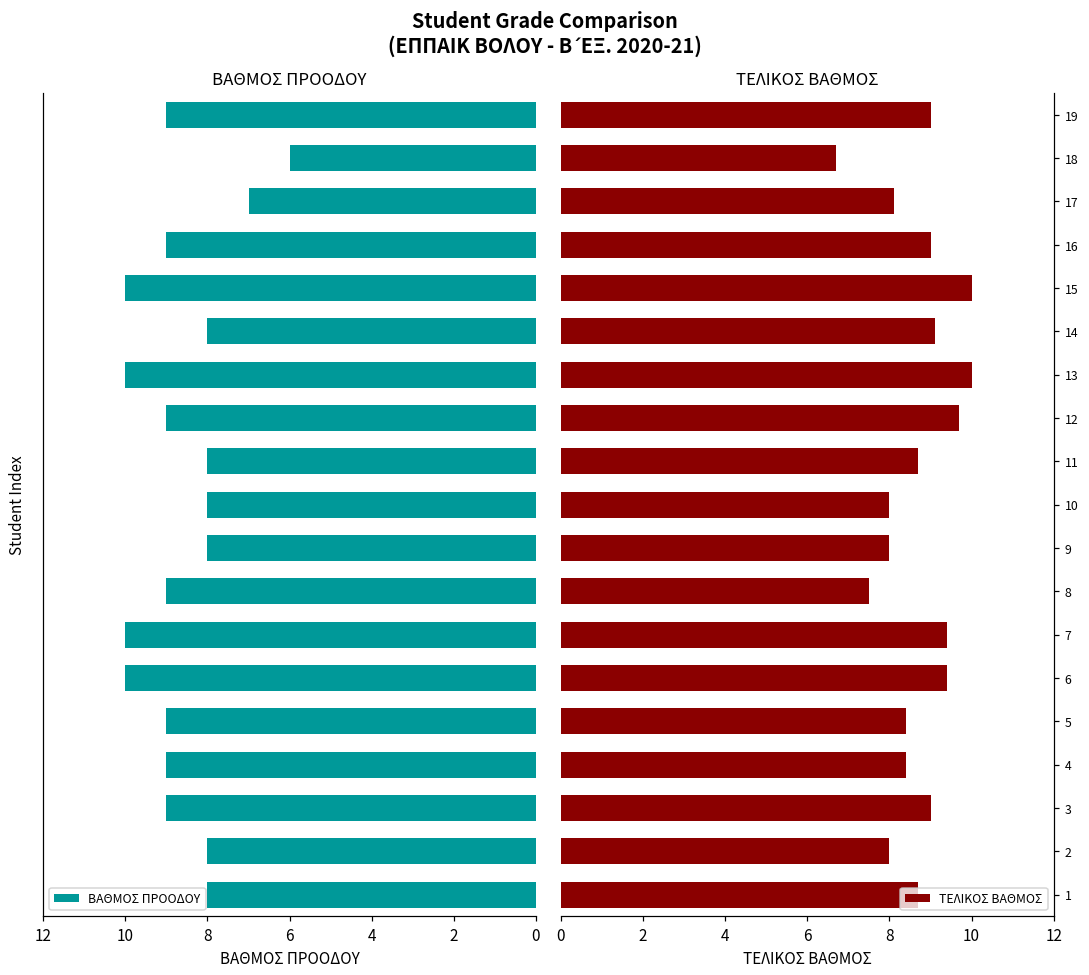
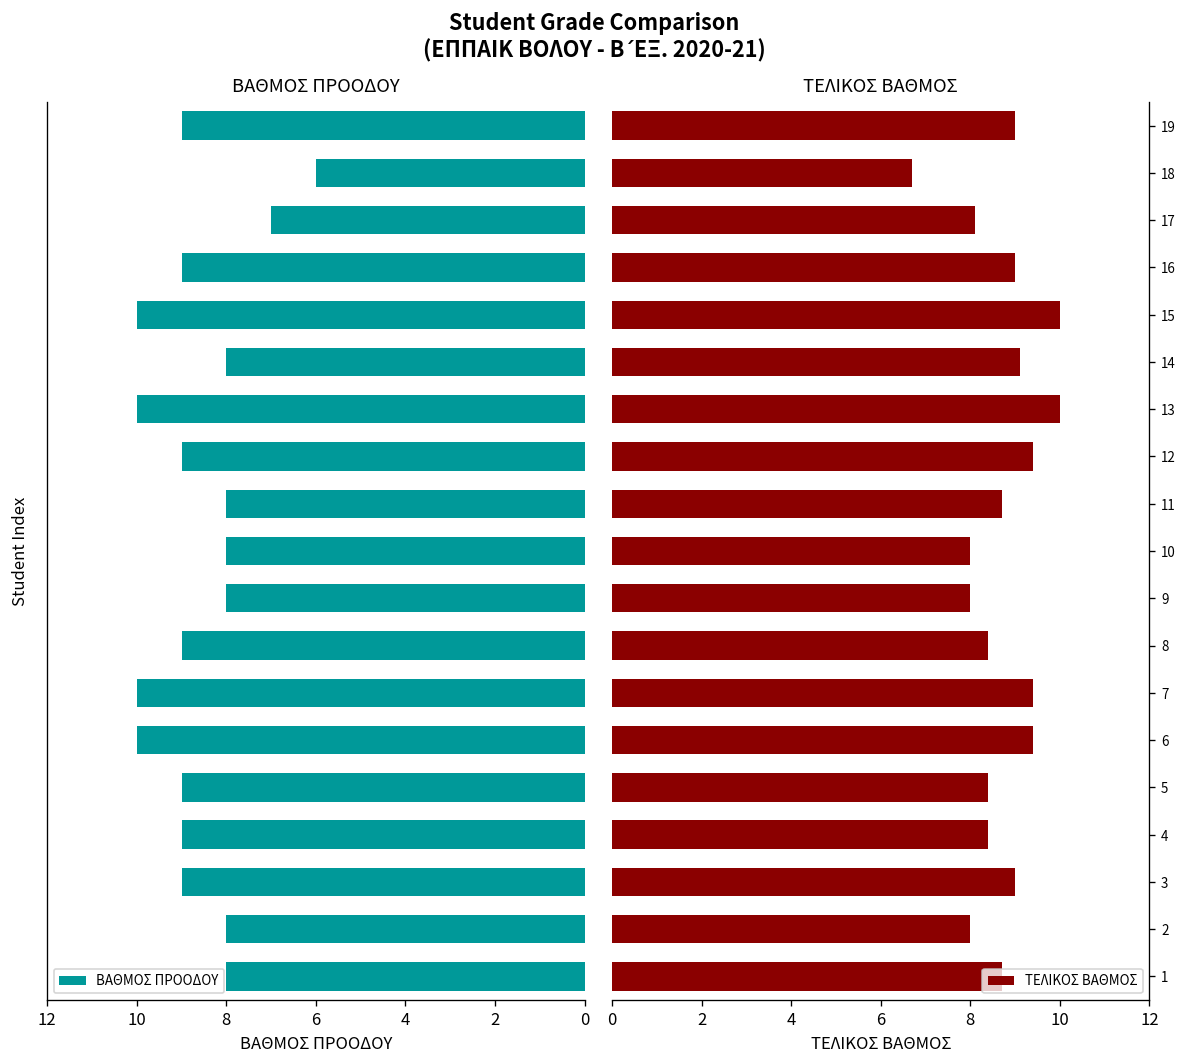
ΤΕΛΙΚΟΣ ΒΑΘΜΟΣ, 12: 9.7 -> 9.4
ΤΕΛΙΚΟΣ ΒΑΘΜΟΣ, 8: 7.5 -> 8.4
